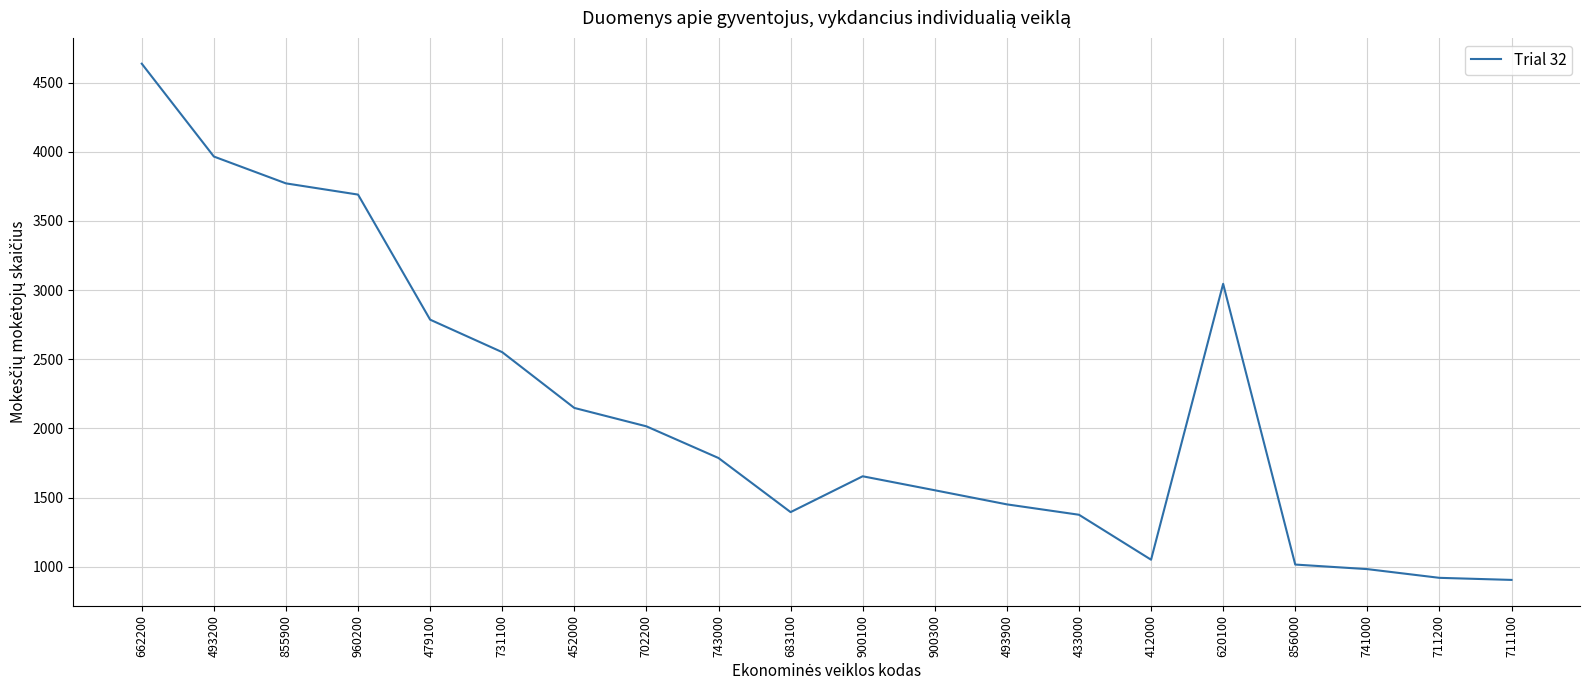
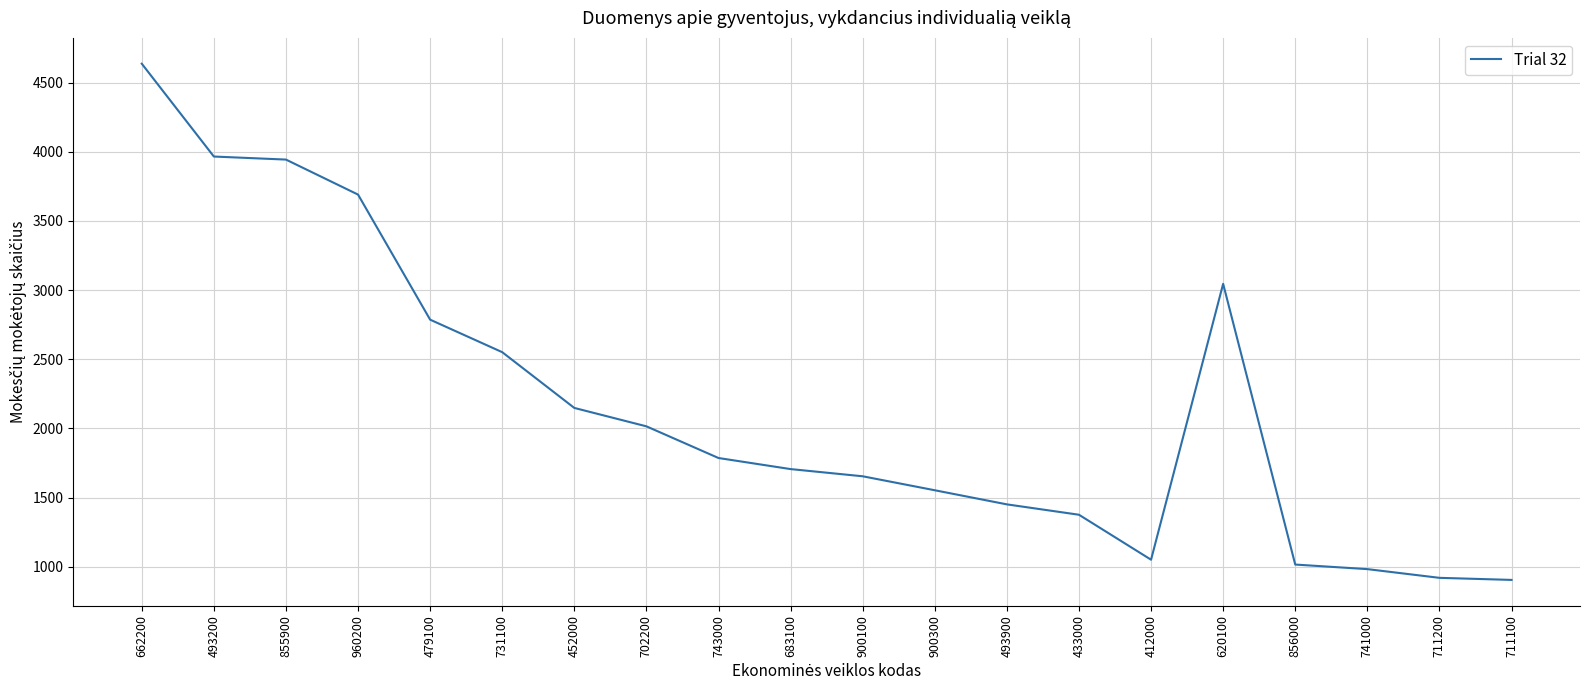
855900: 3770 -> 3940
683100: 1400 -> 1710
